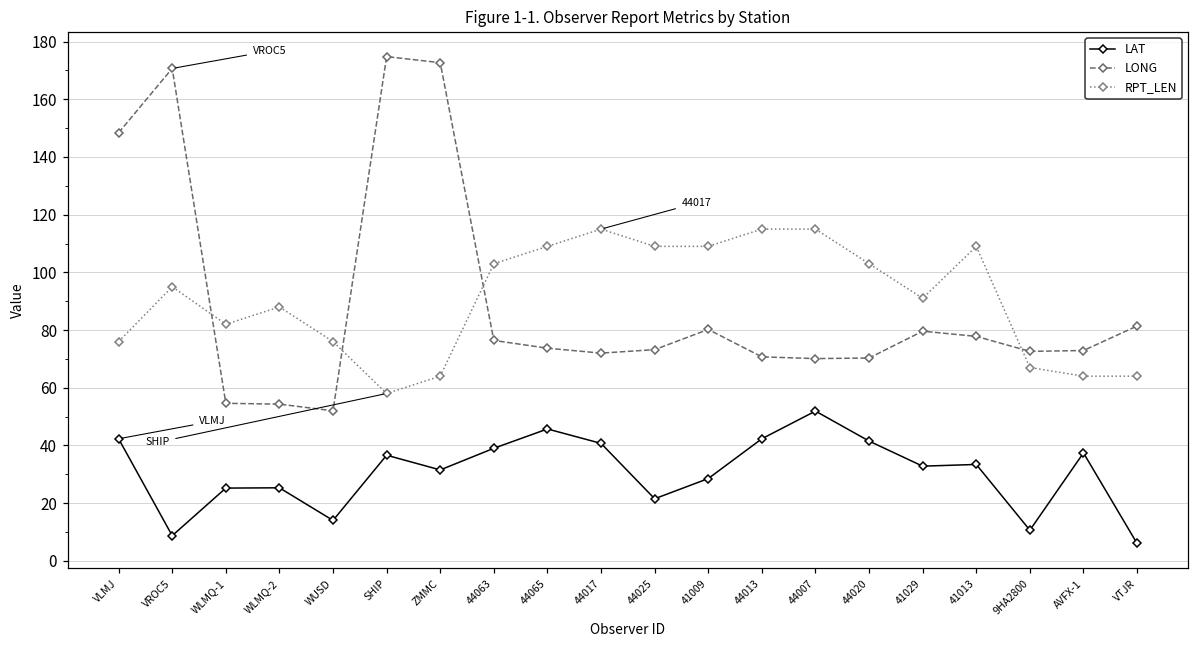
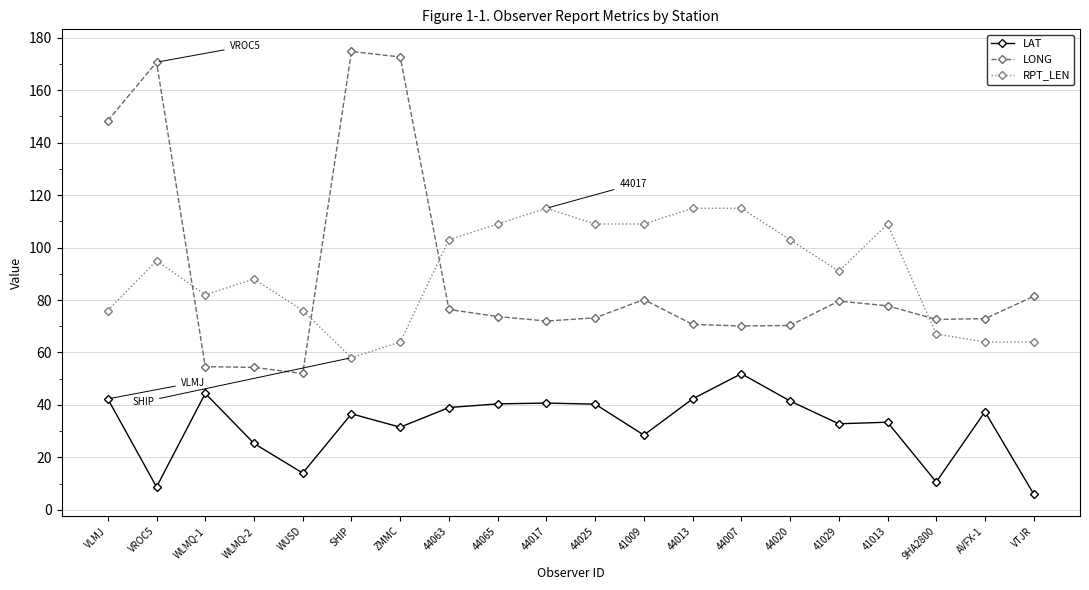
LAT, WLMQ-1: 25 -> 44
LAT, 44065: 46 -> 40
LAT, 44025: 22 -> 40
